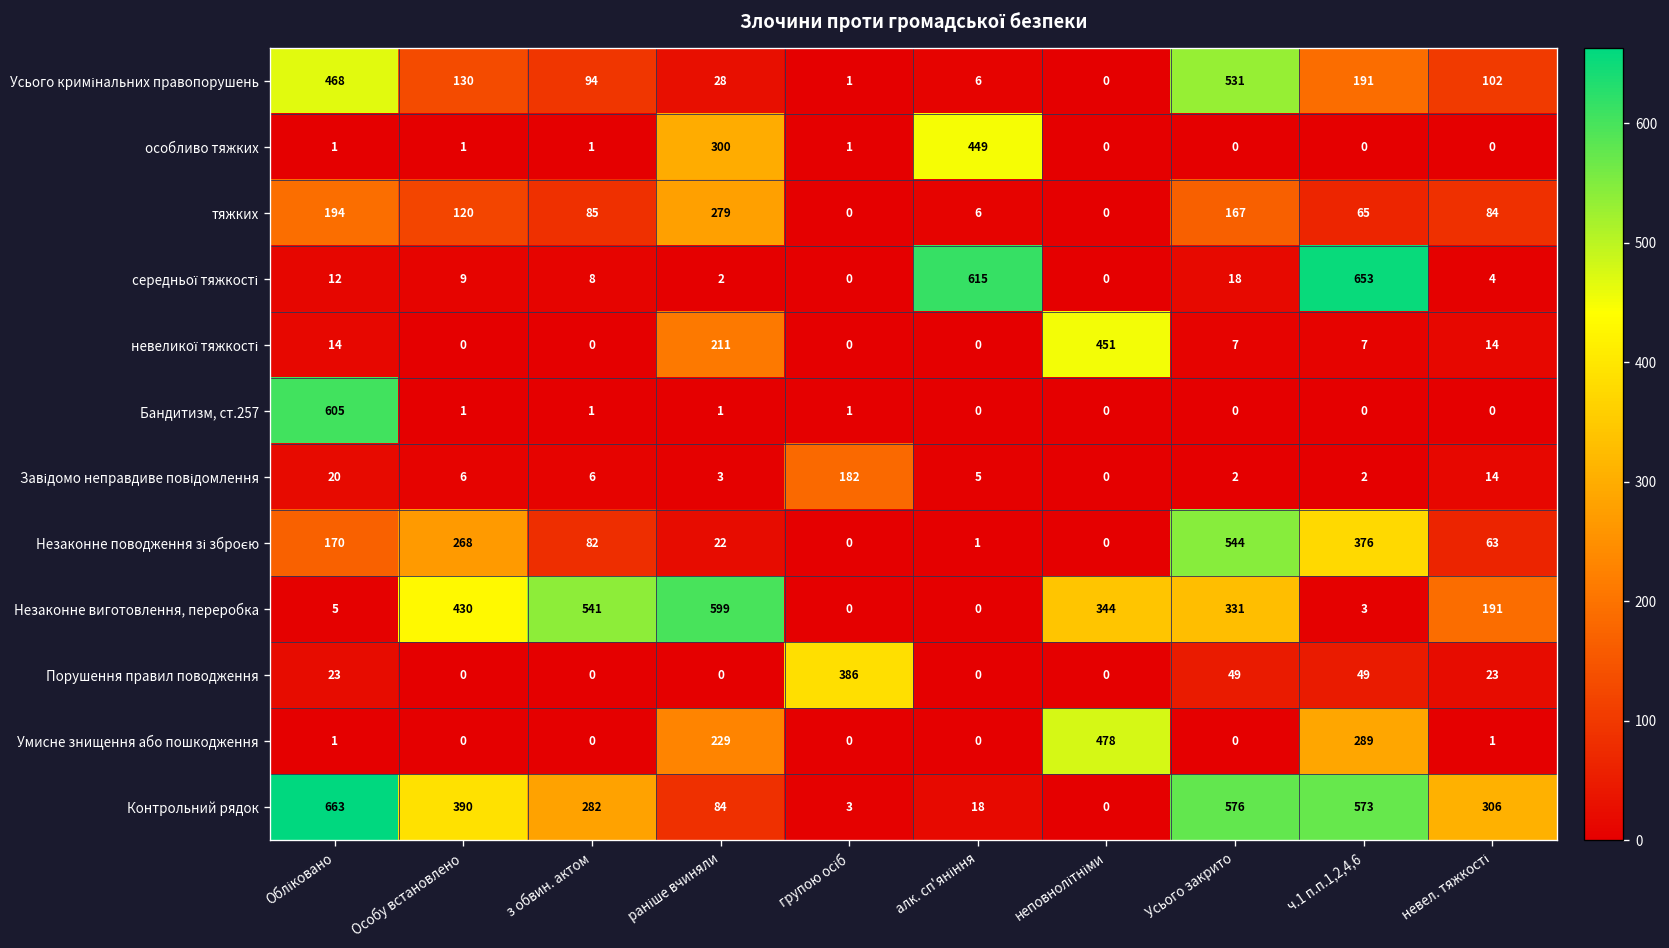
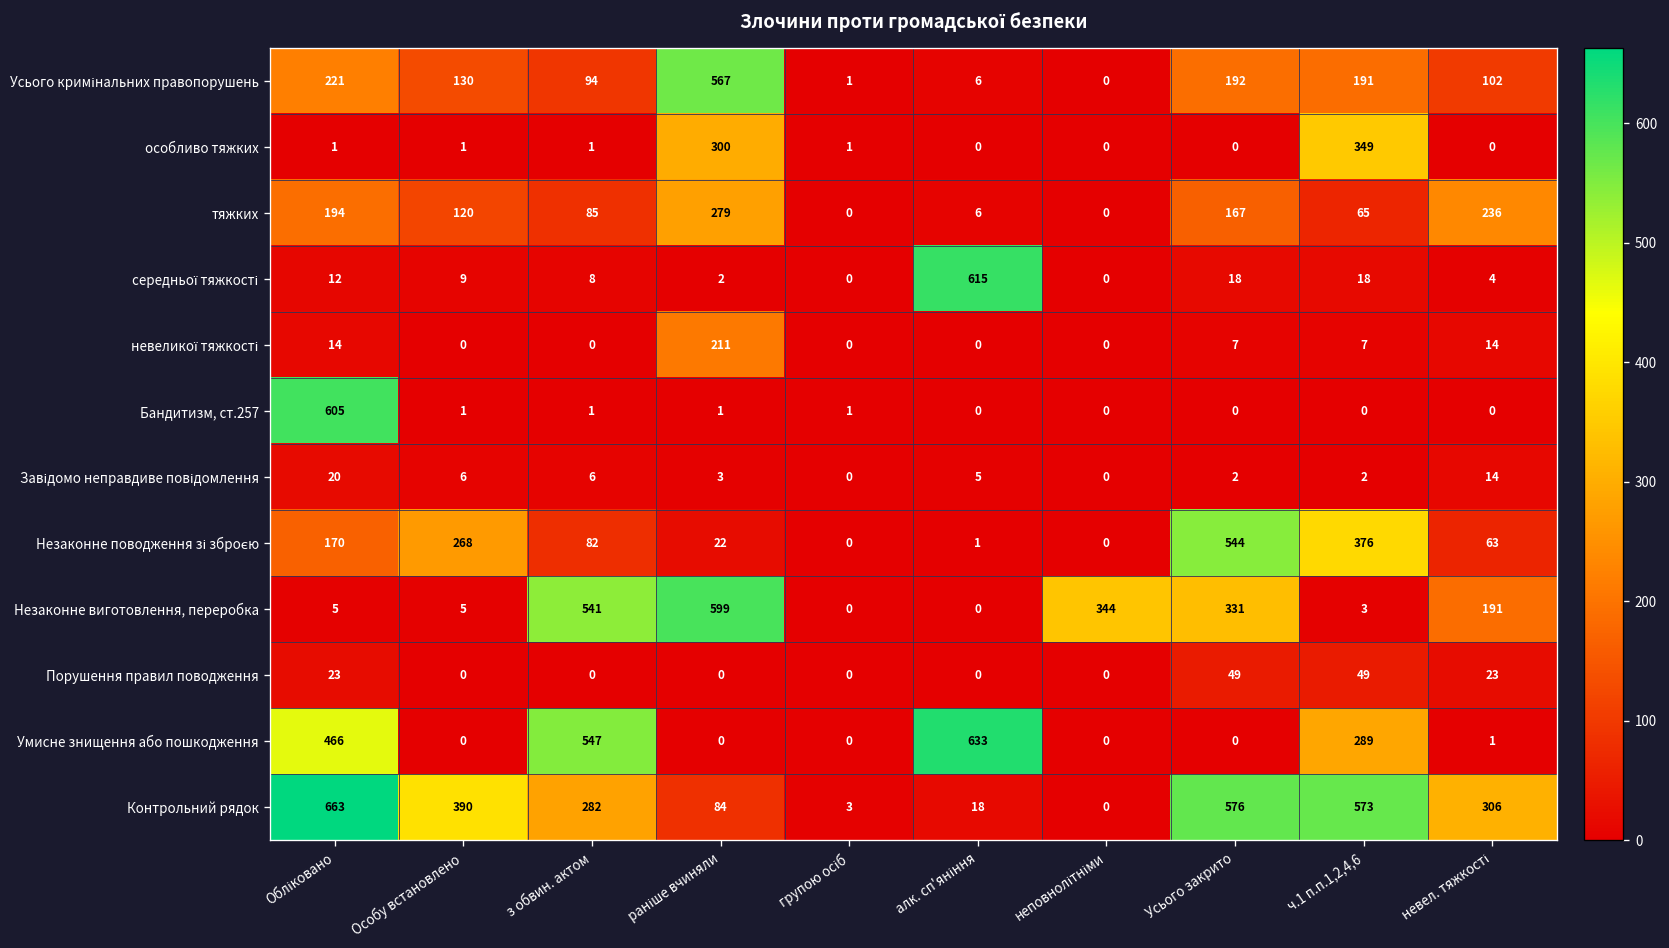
Усього кримінальних правопорушень, Обліковано: 468 -> 221
Усього кримінальних правопорушень, раніше вчиняли: 28 -> 567
Усього кримінальних правопорушень, Усього закрито: 531 -> 192
особливо тяжких, алк. сп'яніння: 449 -> 0
особливо тяжких, ч.1 п.п.1,2,4,6: 0 -> 349
тяжких, невел. тяжкості: 84 -> 236
середньої тяжкості, ч.1 п.п.1,2,4,6: 653 -> 18
невеликої тяжкості, неповнолітніми: 451 -> 0
Завідомо неправдиве повідомлення, групою осіб: 182 -> 0
Незаконне виготовлення, переробка, Особу встановлено: 430 -> 5
Порушення правил поводження, групою осіб: 386 -> 0
Умисне знищення або пошкодження, Обліковано: 1 -> 466
Умисне знищення або пошкодження, з обвин. актом: 0 -> 547
Умисне знищення або пошкодження, раніше вчиняли: 229 -> 0
Умисне знищення або пошкодження, алк. сп'яніння: 0 -> 633
Умисне знищення або пошкодження, неповнолітніми: 478 -> 0
